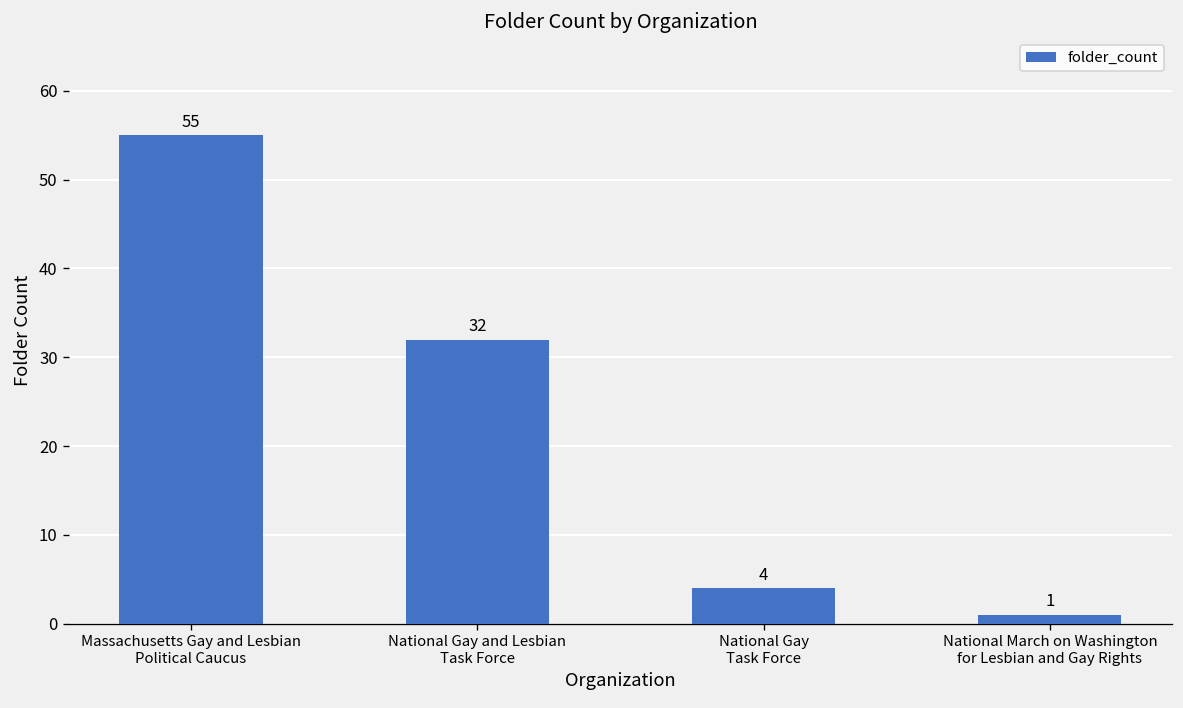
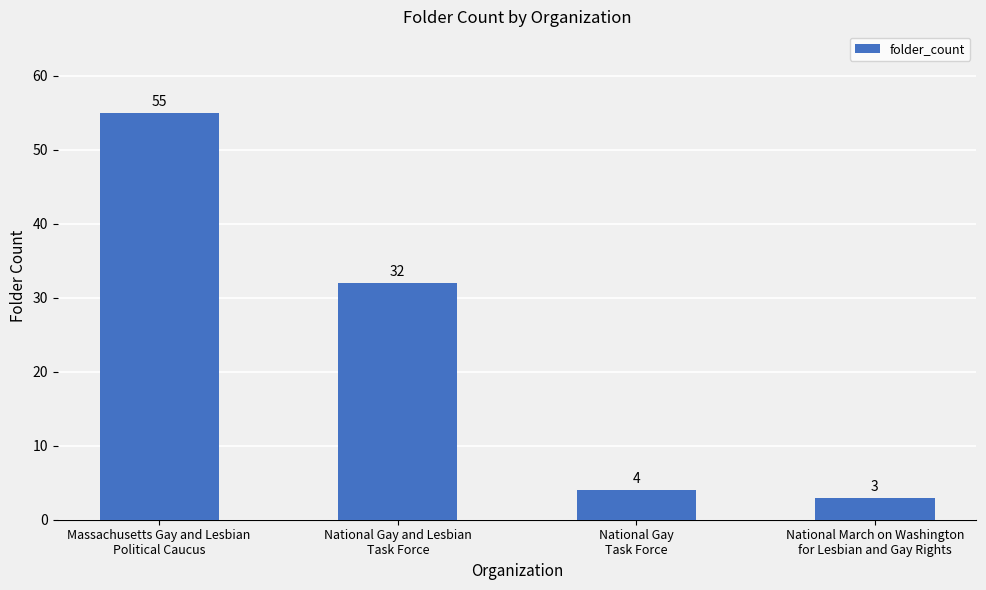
National March on Washington for Lesbian and Gay Rights: 1 -> 3
